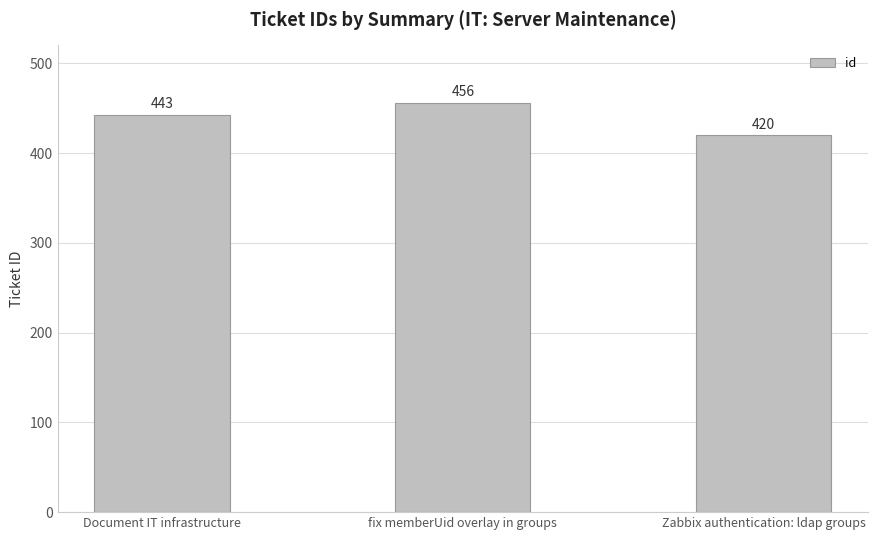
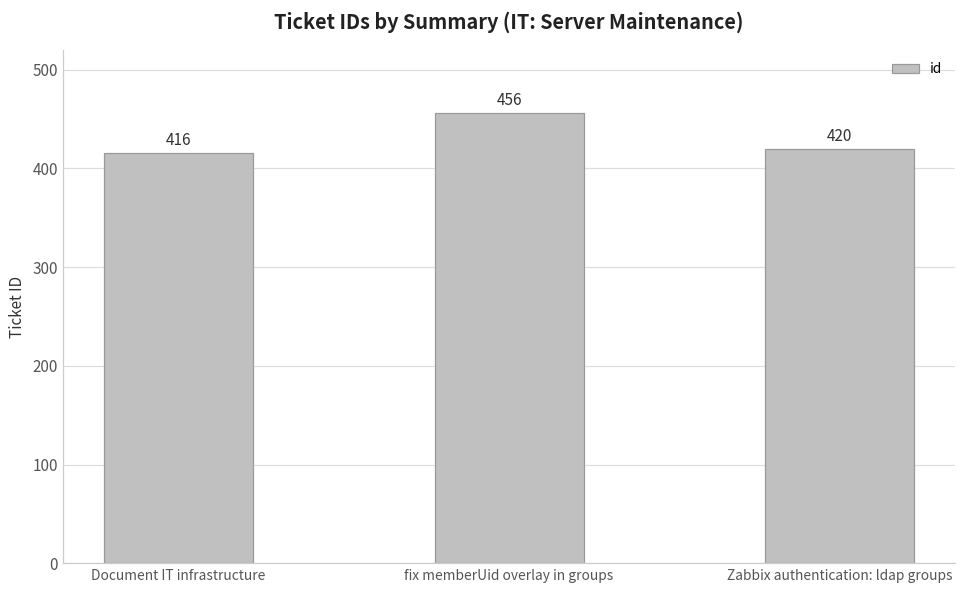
Document IT infrastructure: 443 -> 416
